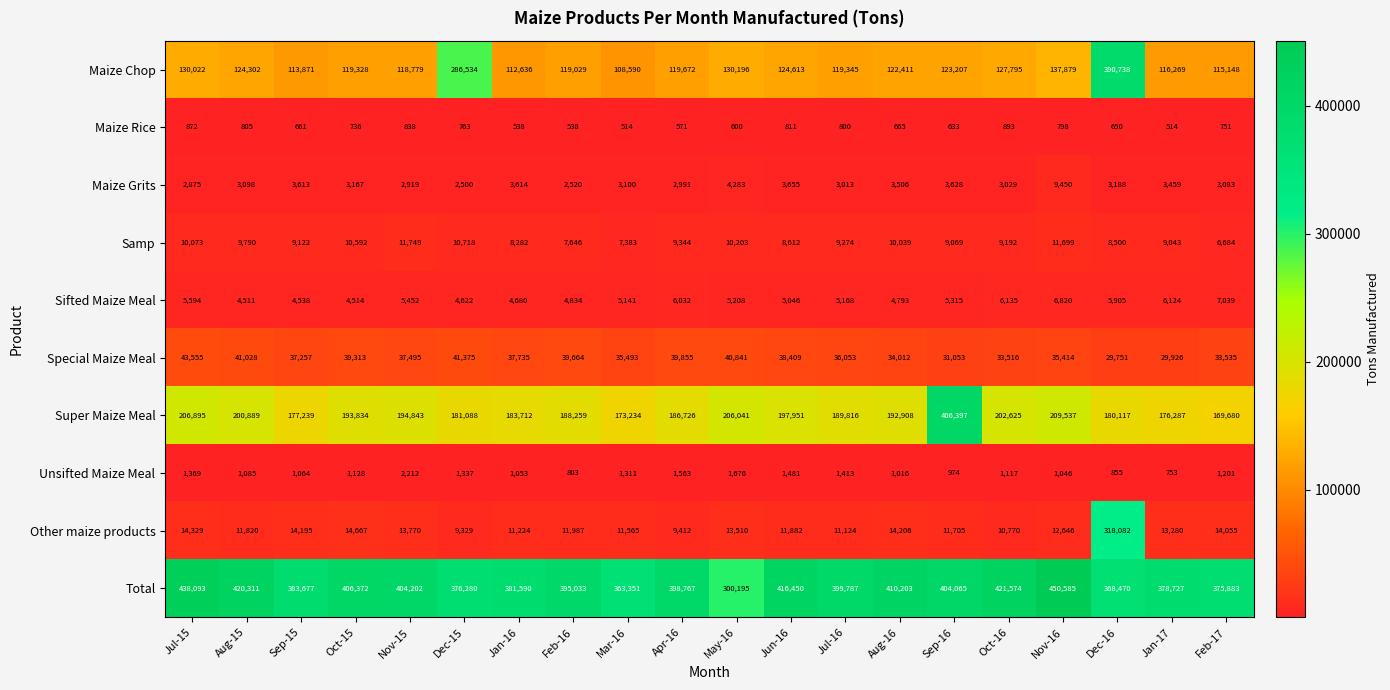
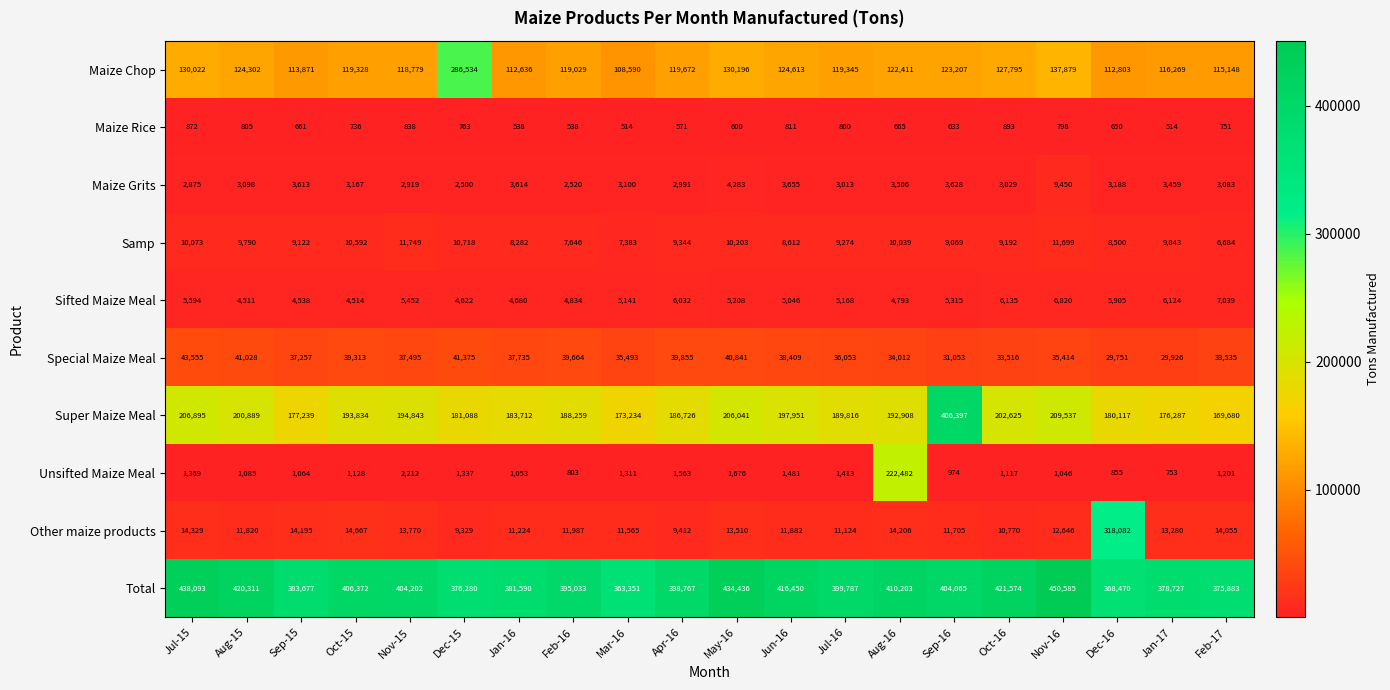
Maize Chop, Dec-16: 390,738 -> 112,803
Unsifted Maize Meal, Aug-16: 1,016 -> 222,482
Total, May-16: 300,195 -> 434,436
